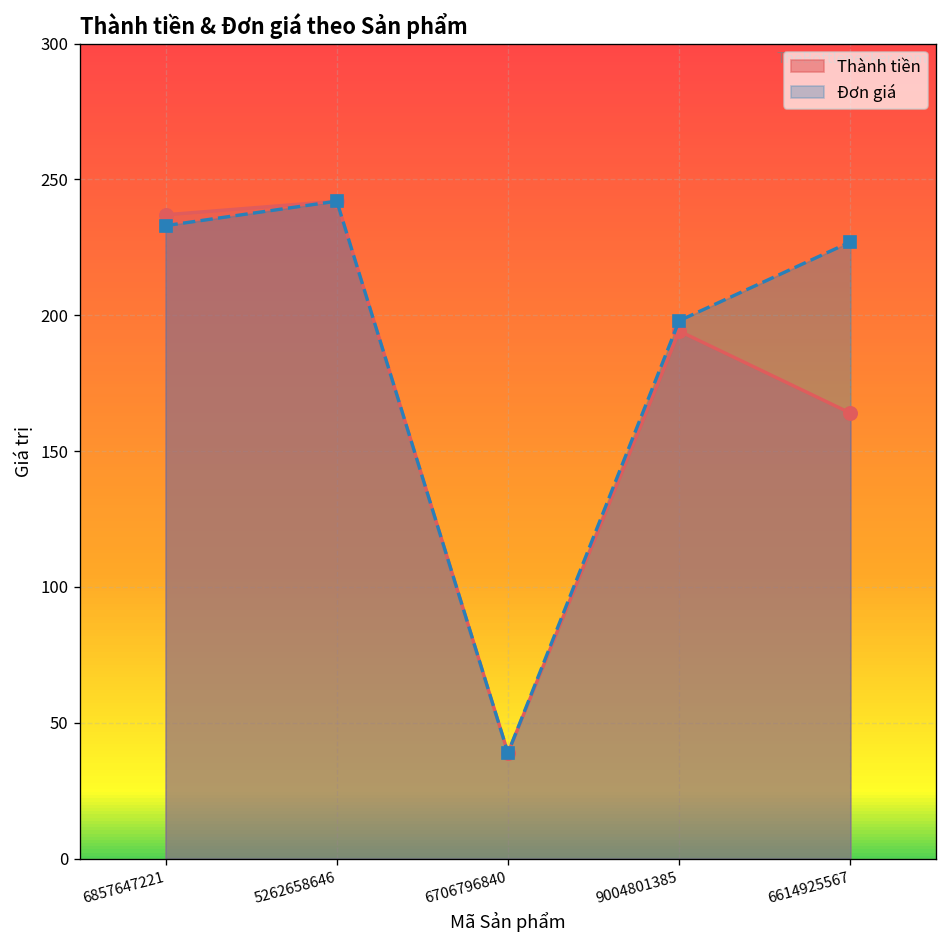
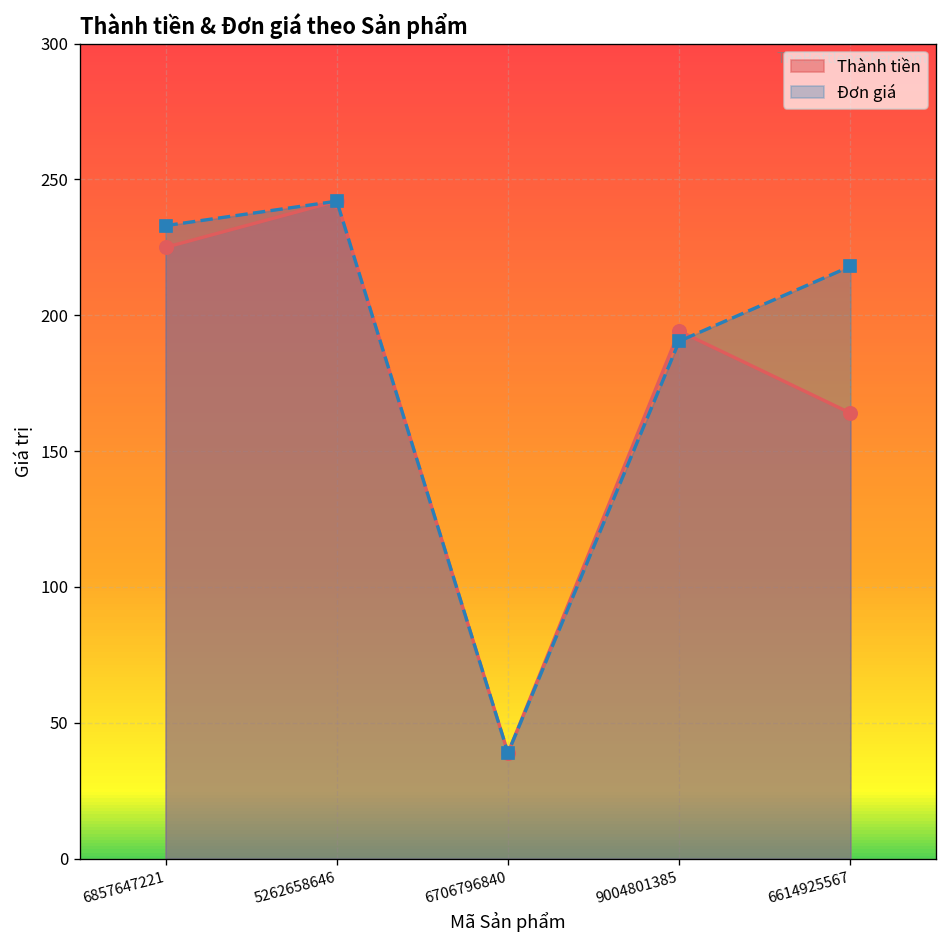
Thành tiền, 6857647221: 237 -> 225
Đơn giá, 9004801385: 198 -> 190
Đơn giá, 6614925567: 227 -> 218
